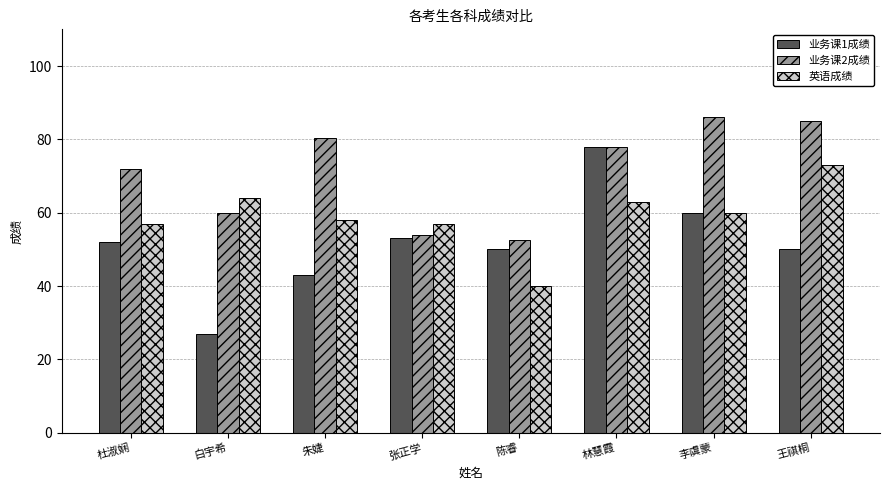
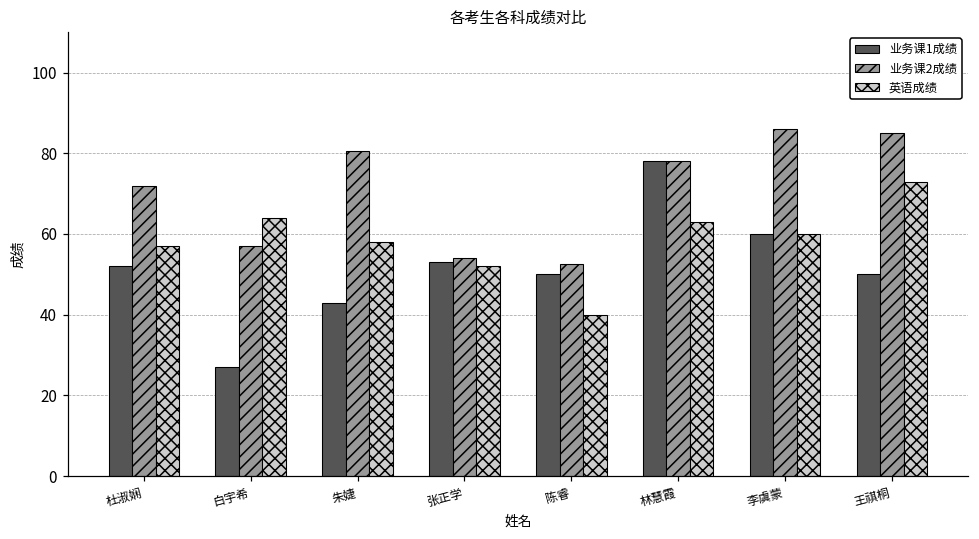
业务课2成绩, 白宇希: 60 -> 57
英语成绩, 张正学: 57 -> 52
